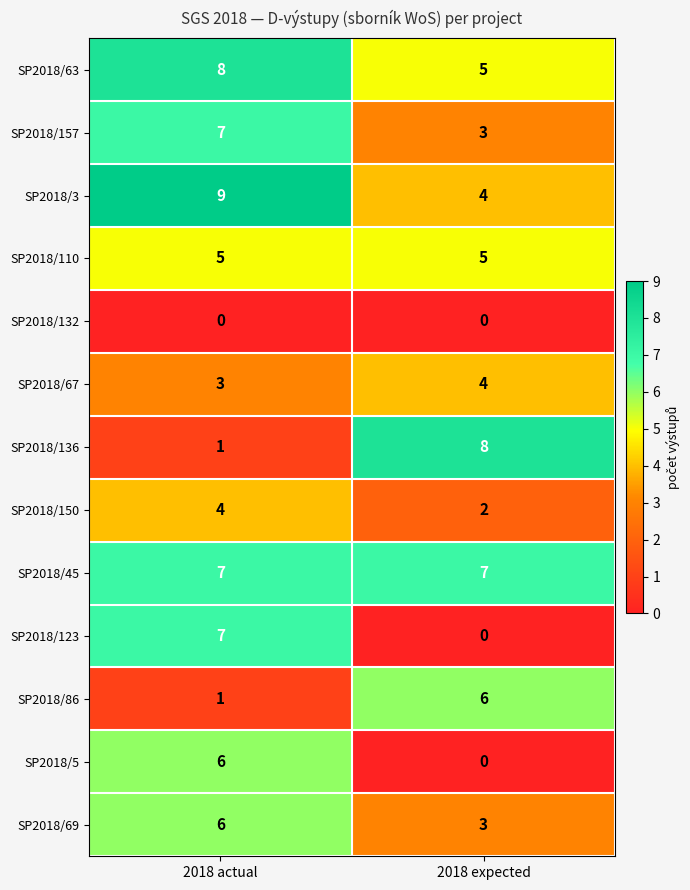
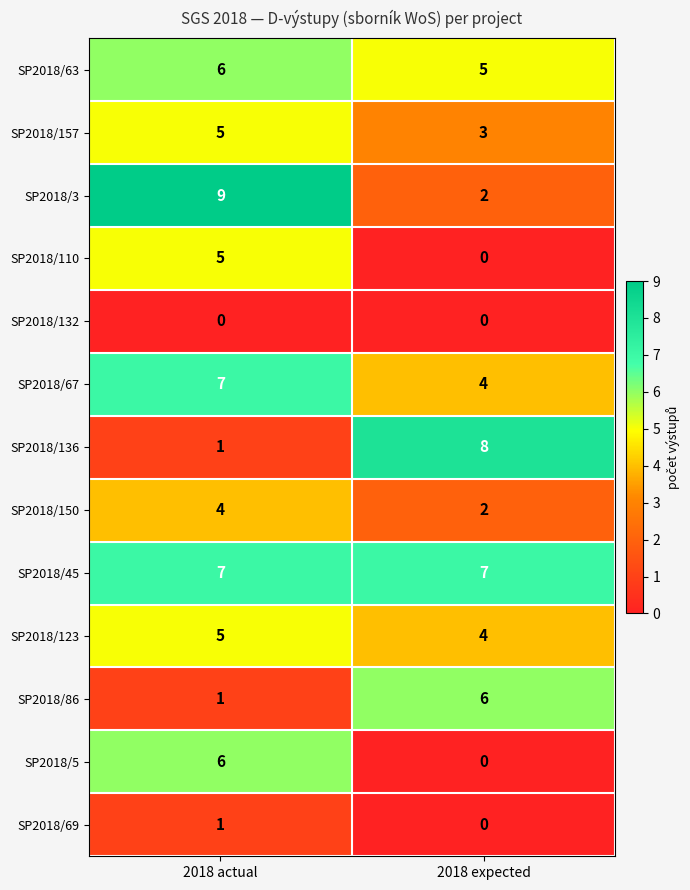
SP2018/63, 2018 actual: 8 -> 6
SP2018/157, 2018 actual: 7 -> 5
SP2018/3, 2018 expected: 4 -> 2
SP2018/110, 2018 expected: 5 -> 0
SP2018/67, 2018 actual: 3 -> 7
SP2018/123, 2018 actual: 7 -> 5
SP2018/123, 2018 expected: 0 -> 4
SP2018/69, 2018 actual: 6 -> 1
SP2018/69, 2018 expected: 3 -> 0
